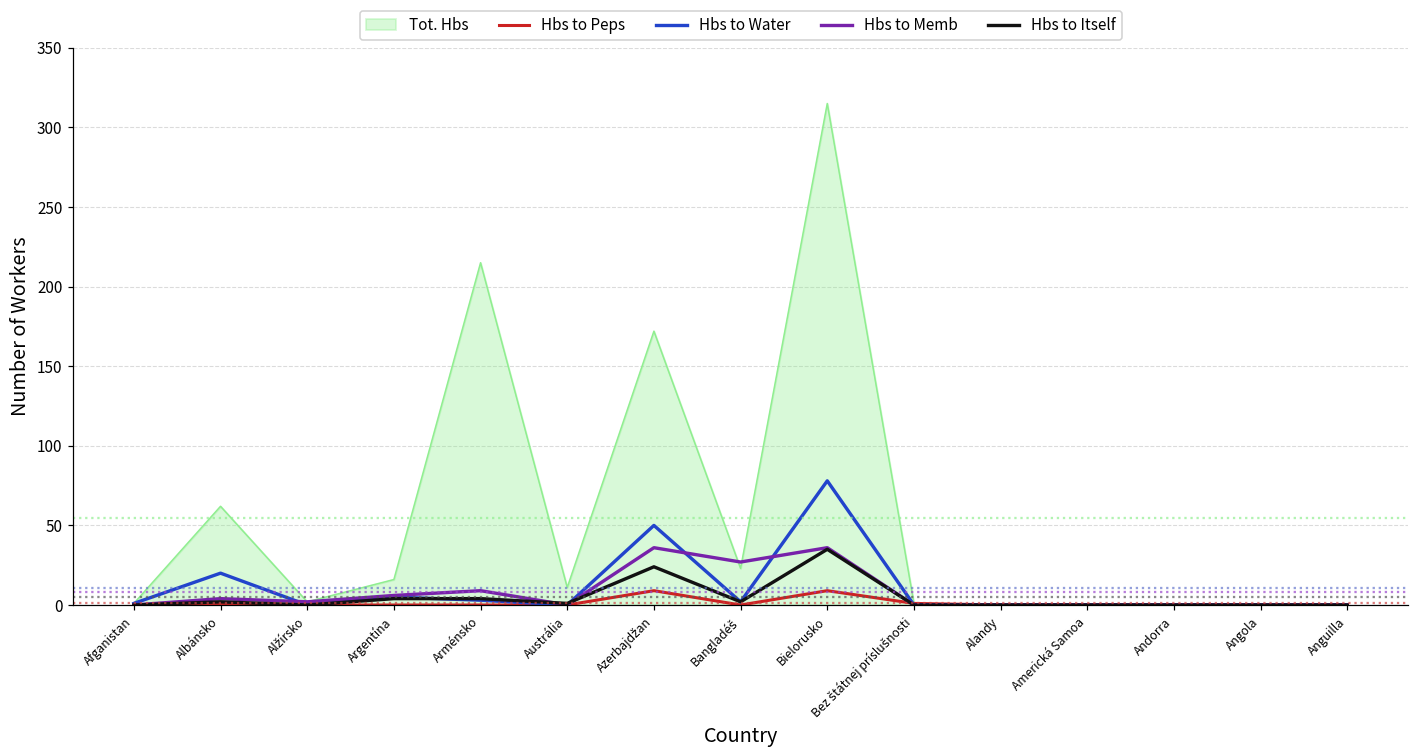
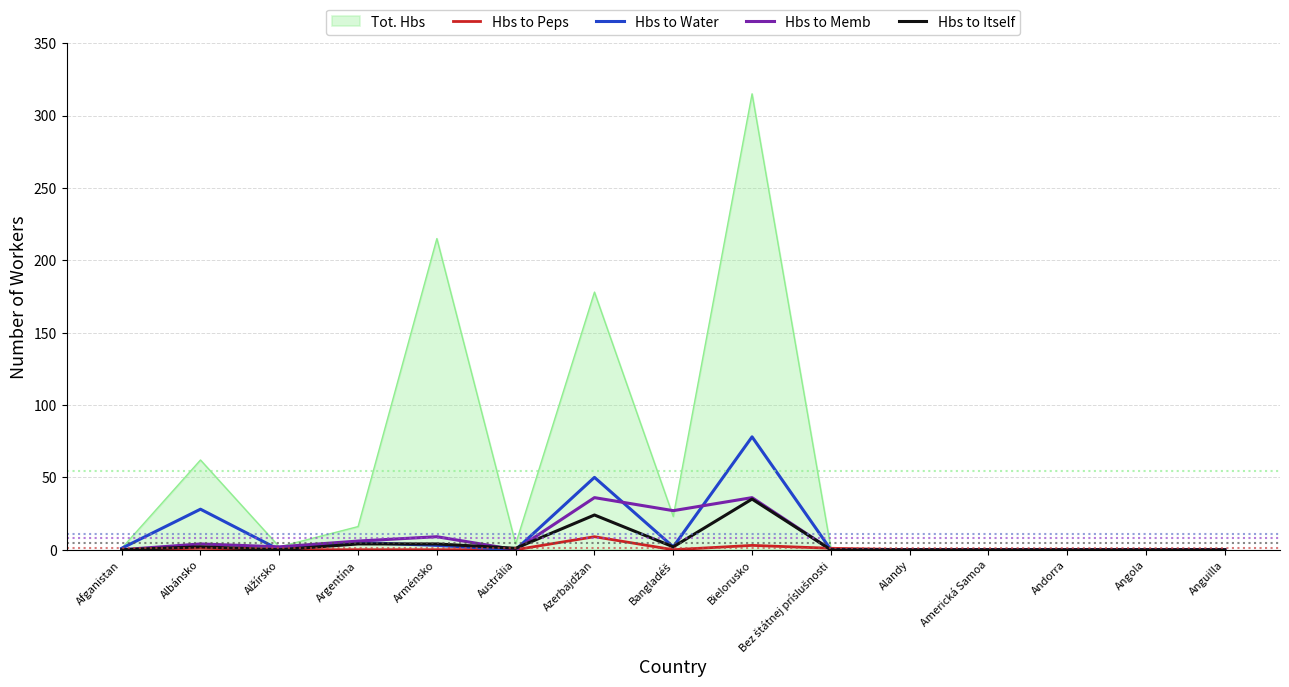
Hbs to Water, Albánsko: 20 -> 28
Tot. Hbs, Austrália: 11 -> 4
Tot. Hbs, Azerbajdžan: 172 -> 178
Hbs to Peps, Bielorusko: 9 -> 3
